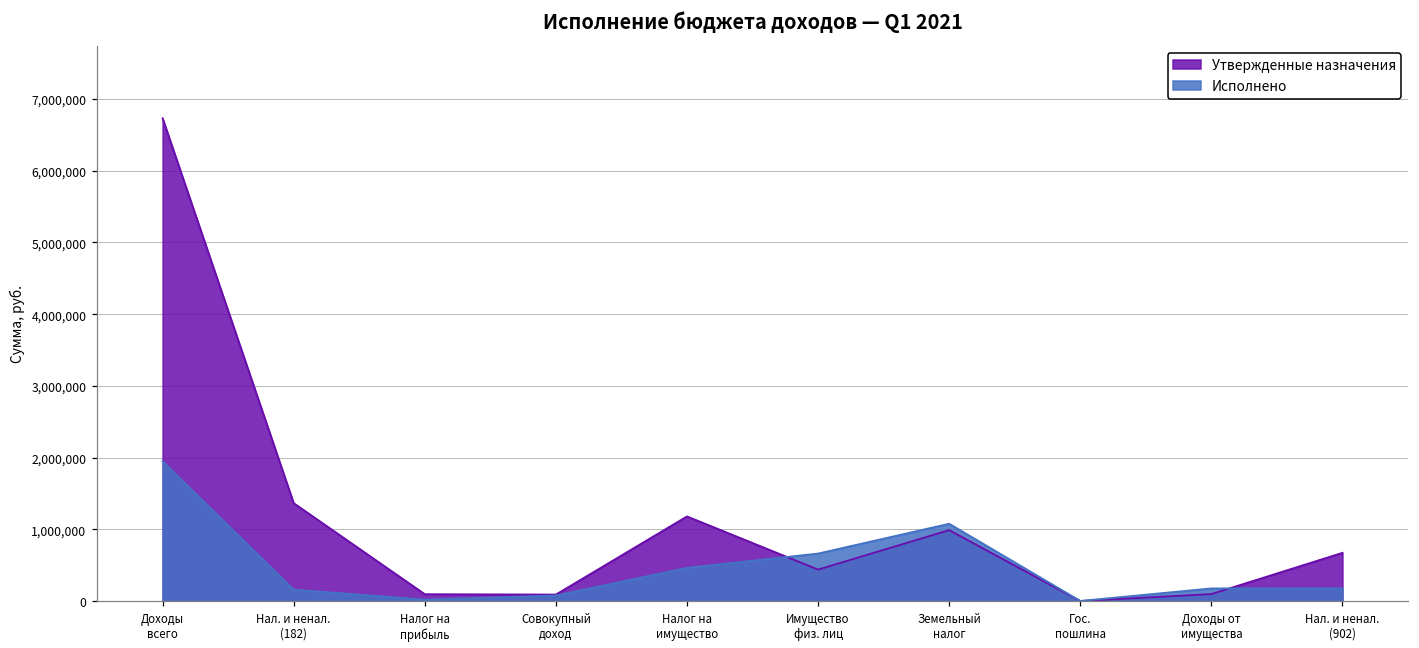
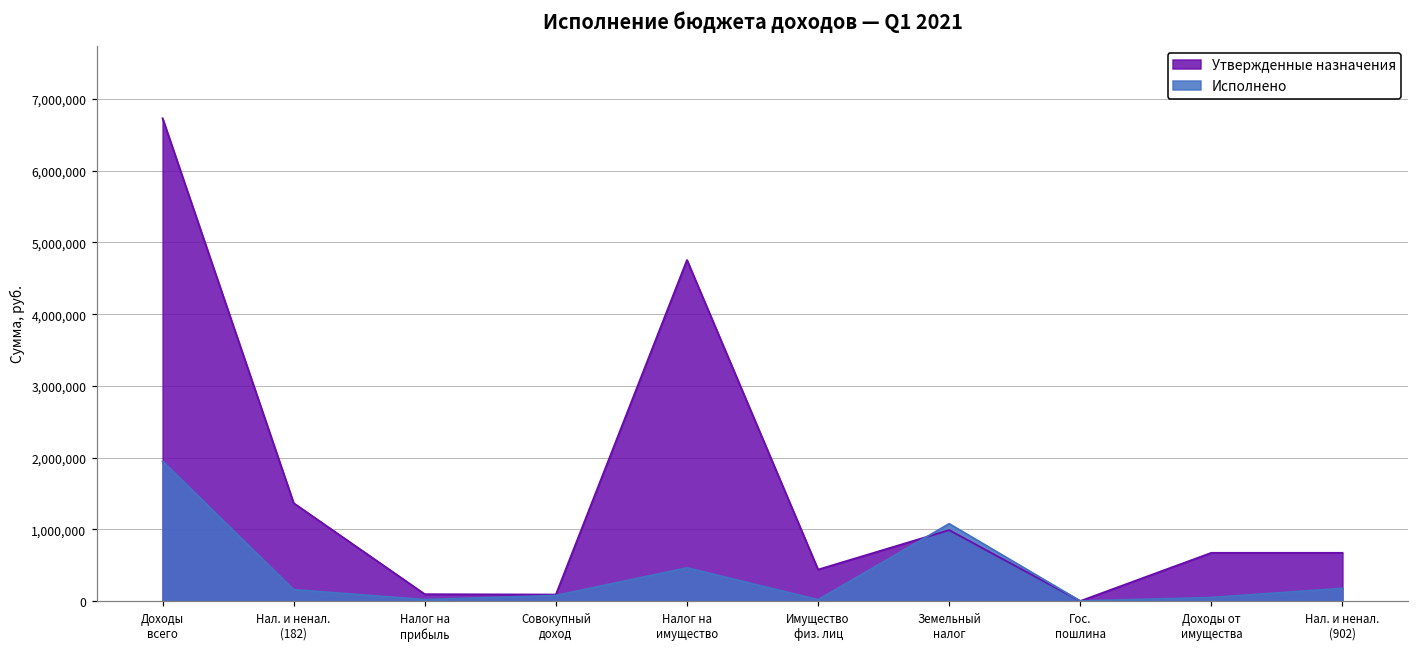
Утвержденные назначения, Налог на имущество: 1,200,000 -> 4,800,000
Исполнено, Имущество физ. лиц: 700,000 -> 0
Утвержденные назначения, Доходы от имущества: 100,000 -> 700,000
Исполнено, Доходы от имущества: 200,000 -> 0
